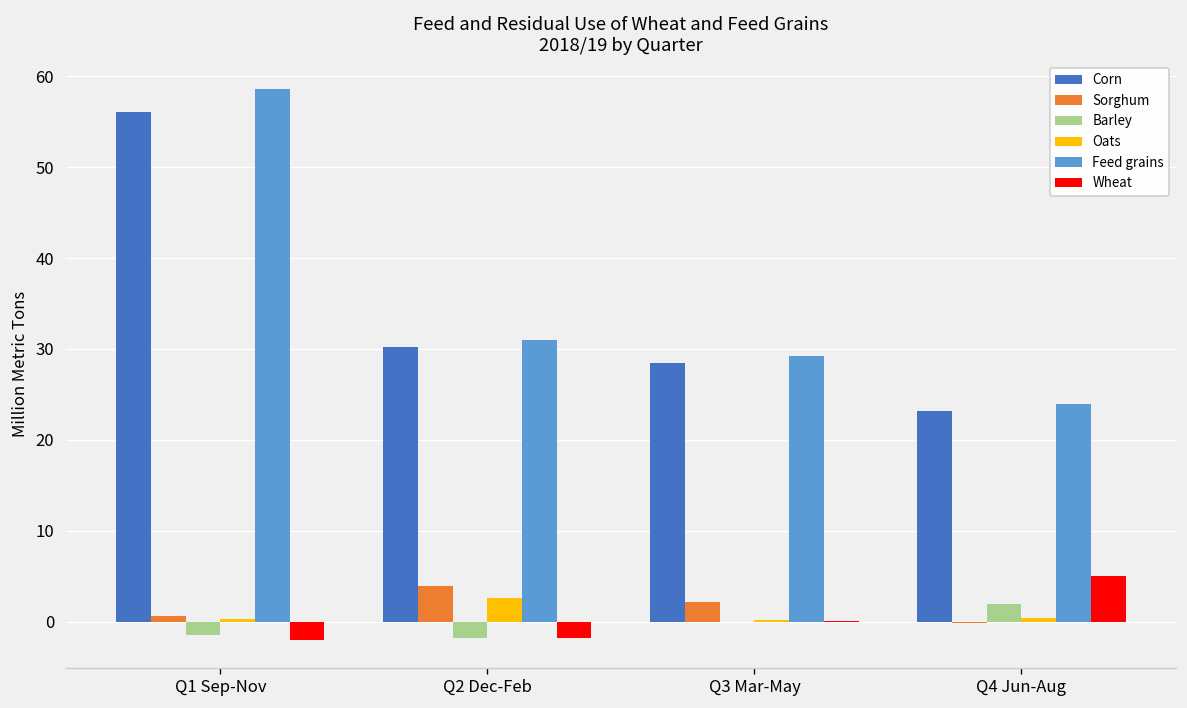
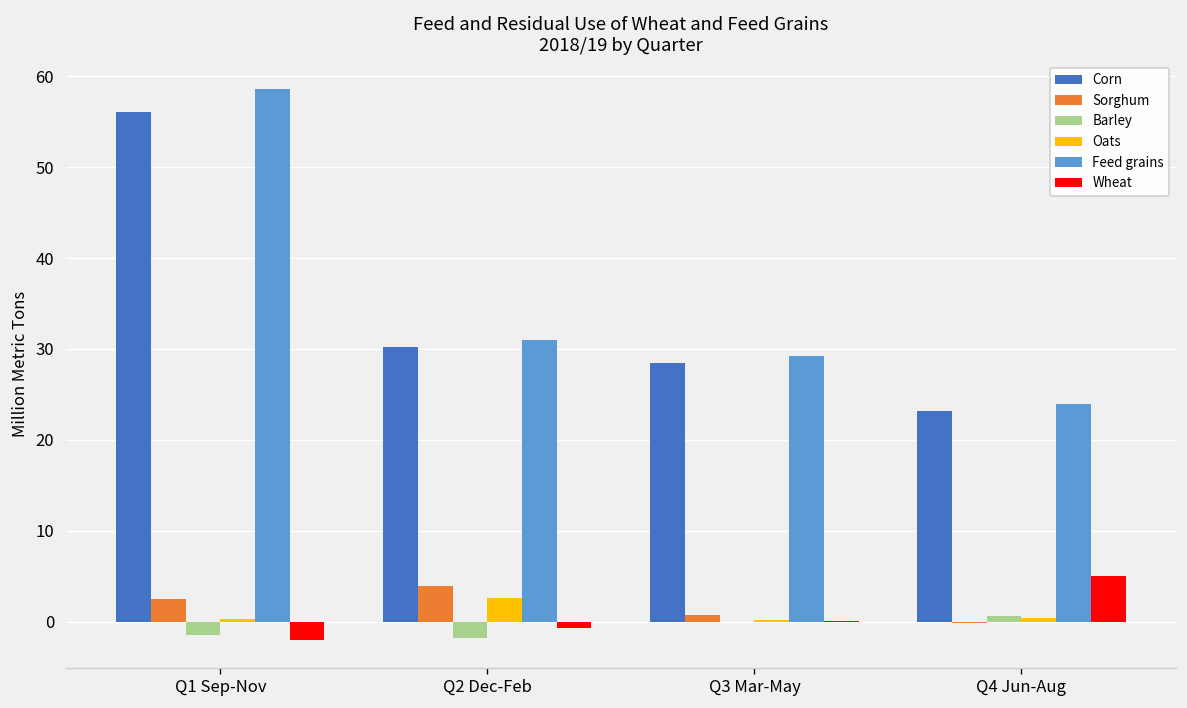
Sorghum, Q1 Sep-Nov: 1 -> 3
Wheat, Q2 Dec-Feb: -2 -> -1
Sorghum, Q3 Mar-May: 2 -> 1
Barley, Q4 Jun-Aug: 2 -> 1
